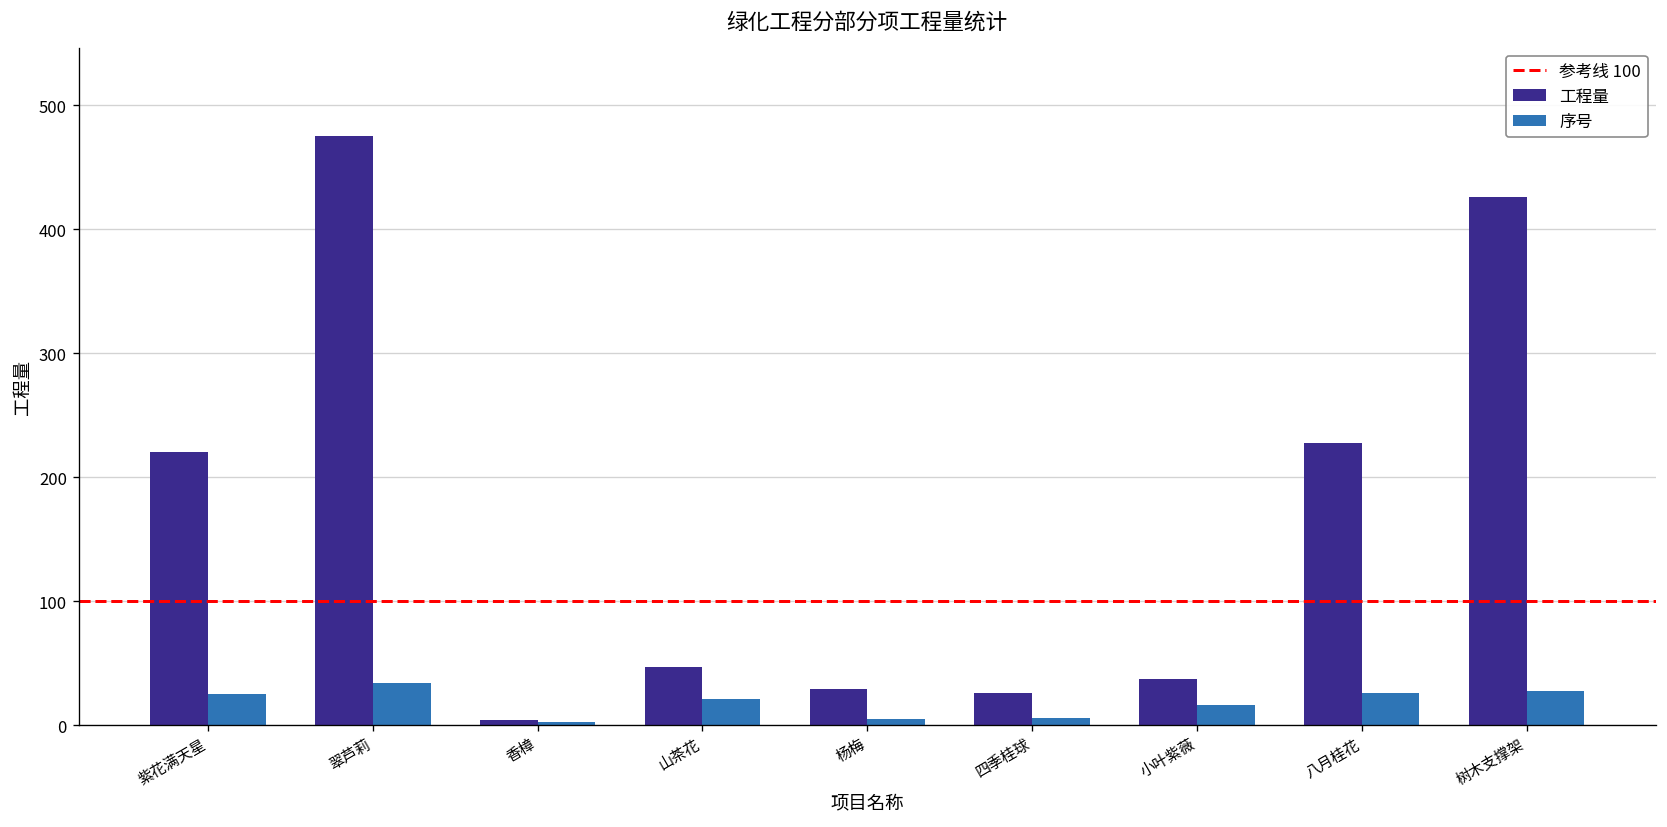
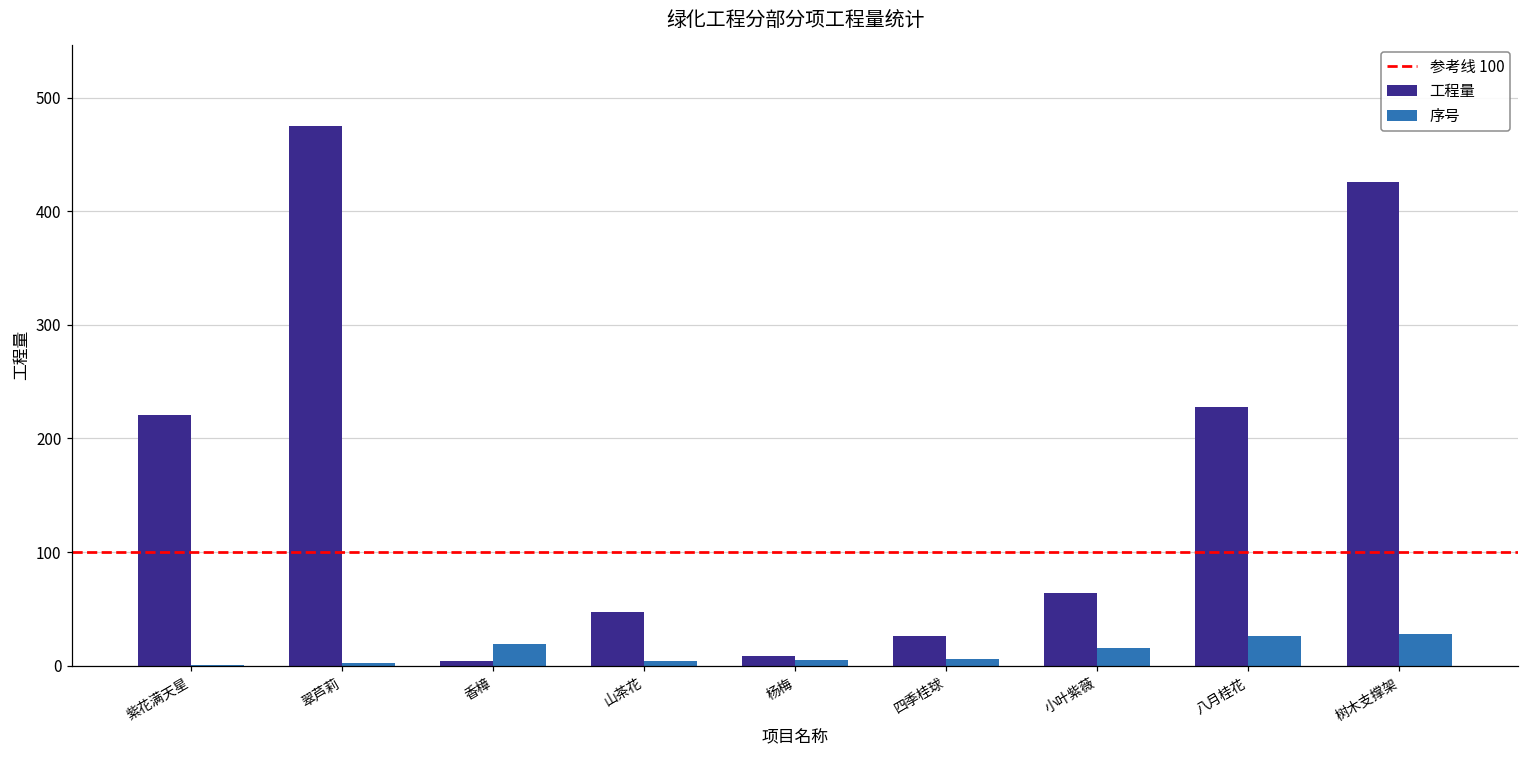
序号, 紫花满天星: 25 -> 1
序号, 翠芦莉: 34 -> 2
序号, 香樟: 3 -> 19
序号, 山茶花: 21 -> 4
工程量, 杨梅: 29 -> 9
工程量, 小叶紫薇: 37 -> 64
